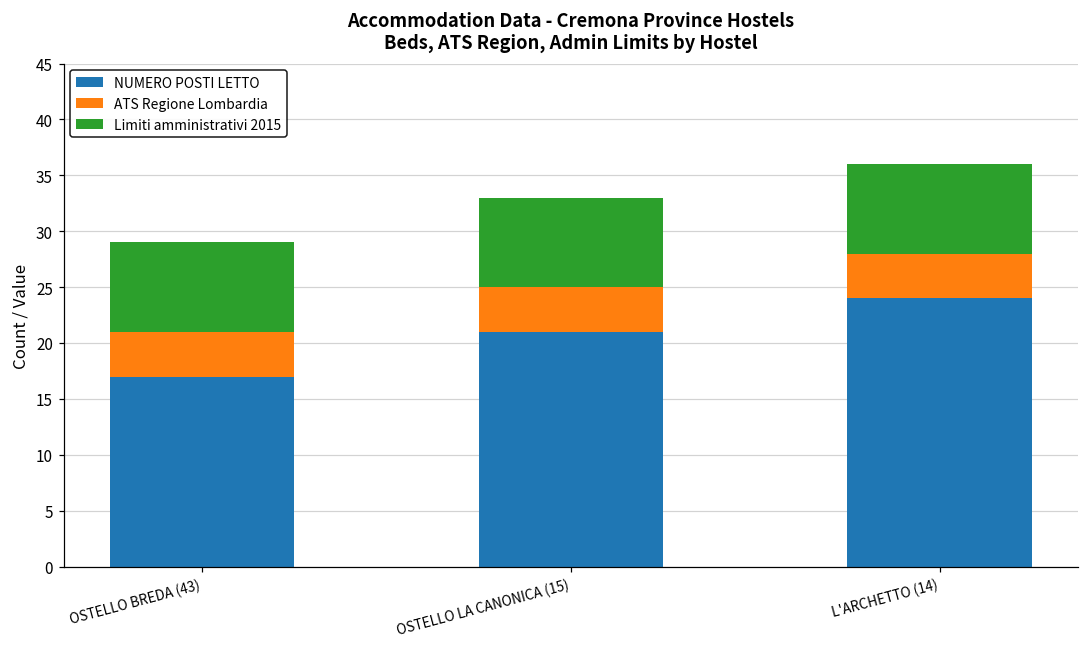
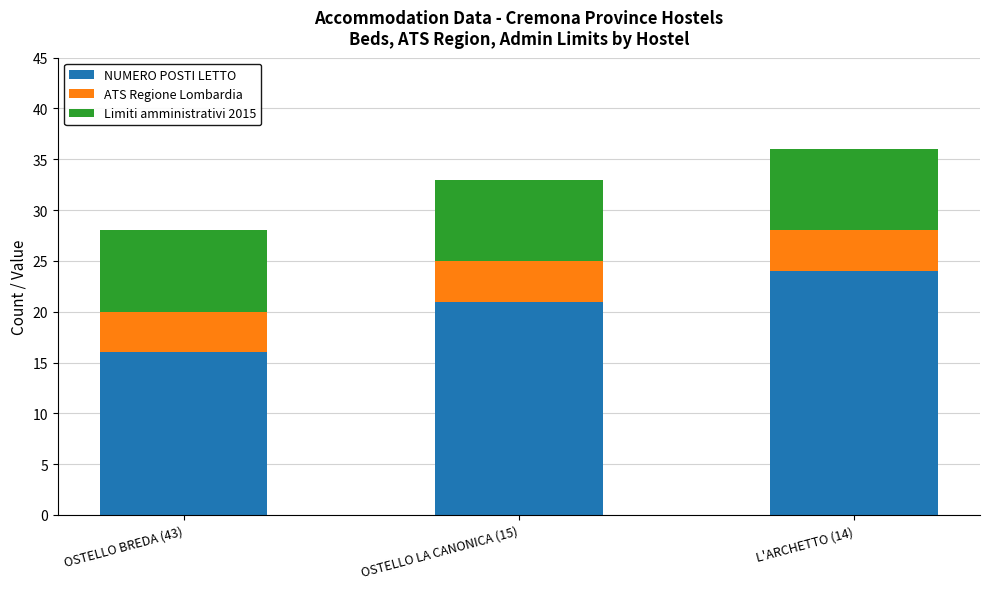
NUMERO POSTI LETTO, OSTELLO BREDA (43): 17 -> 16
